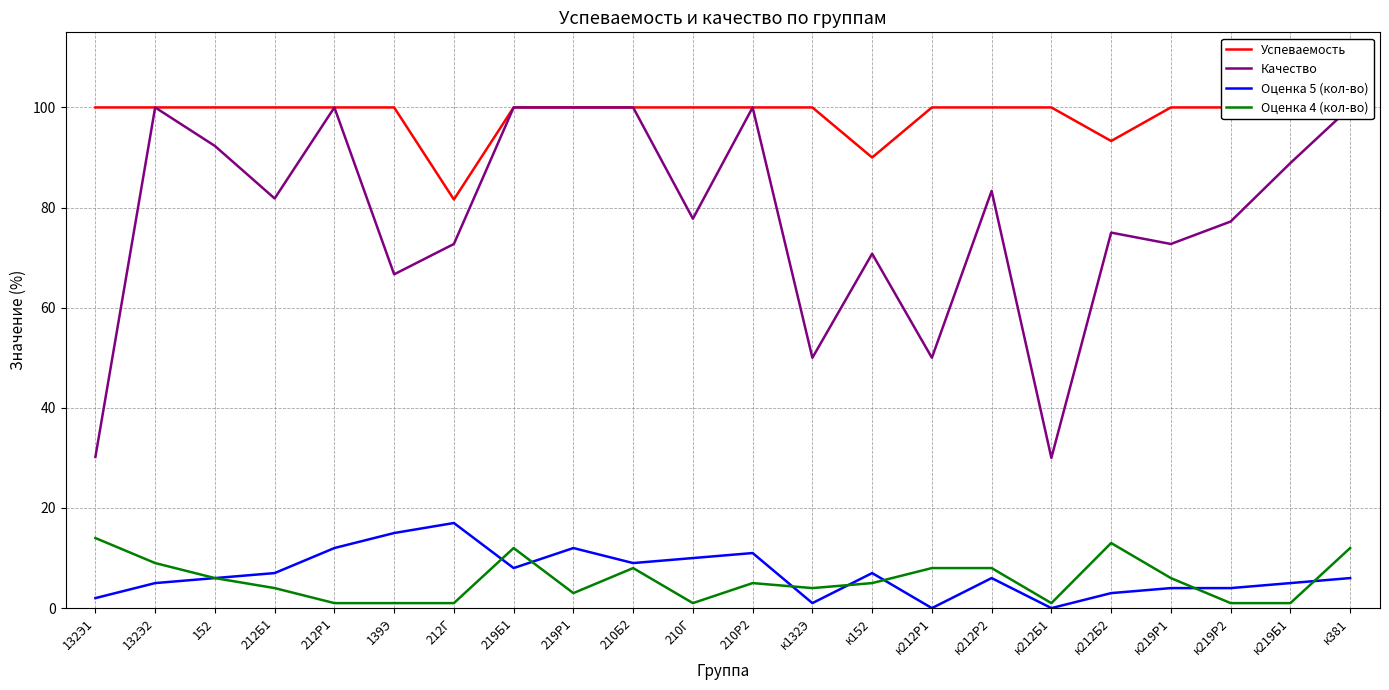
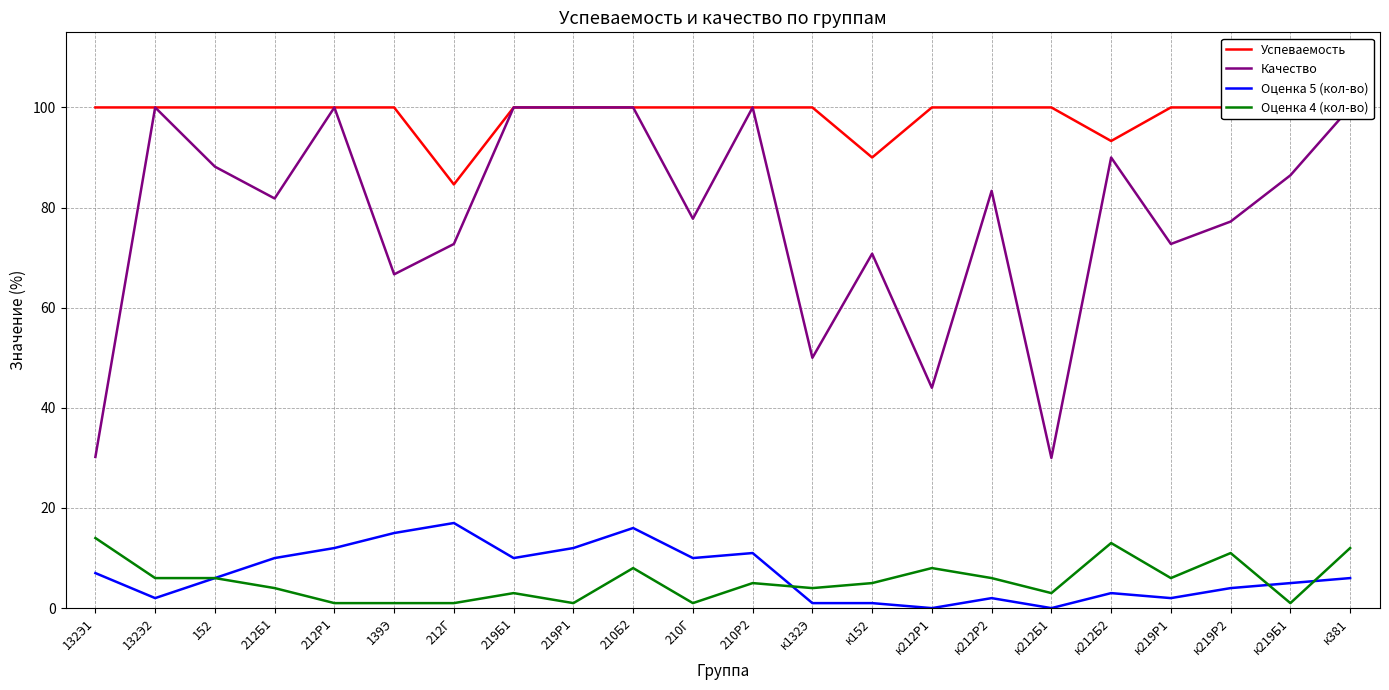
Оценка 5 (кол-во), 132Э1: 2 -> 7
Оценка 5 (кол-во), 132Э2: 5 -> 2
Оценка 4 (кол-во), 132Э2: 9 -> 6
Качество, 152: 92 -> 88
Оценка 5 (кол-во), 212Б1: 7 -> 10
Успеваемость, 212Г: 82 -> 85
Оценка 5 (кол-во), 219Б1: 8 -> 10
Оценка 4 (кол-во), 219Б1: 12 -> 3
Оценка 4 (кол-во), 219Р1: 3 -> 1
Оценка 5 (кол-во), 210Б2: 9 -> 16
Оценка 5 (кол-во), к152: 7 -> 1
Качество, к212Р1: 50 -> 44
Оценка 5 (кол-во), к212Р2: 6 -> 2
Оценка 4 (кол-во), к212Р2: 8 -> 6
Оценка 4 (кол-во), к212Б1: 1 -> 3
Качество, к212Б2: 75 -> 90
Оценка 5 (кол-во), к219Р1: 4 -> 2
Оценка 4 (кол-во), к219Р2: 1 -> 11
Качество, к219Б1: 89 -> 86
